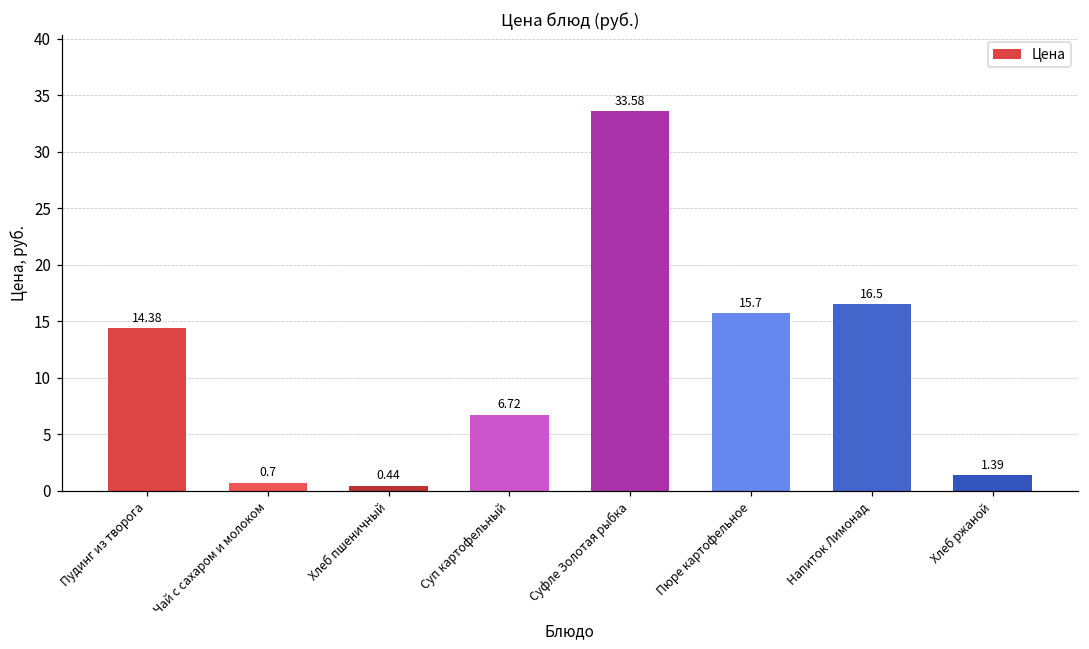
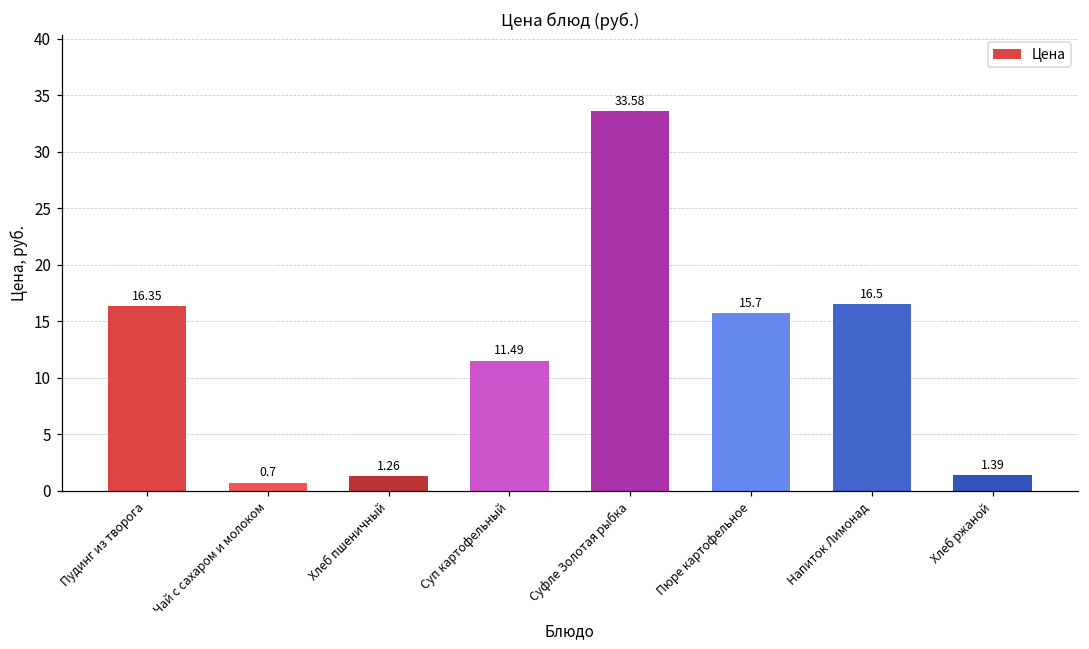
Пудинг из творога: 14.38 -> 16.35
Хлеб пшеничный: 0.44 -> 1.26
Суп картофельный: 6.72 -> 11.49
